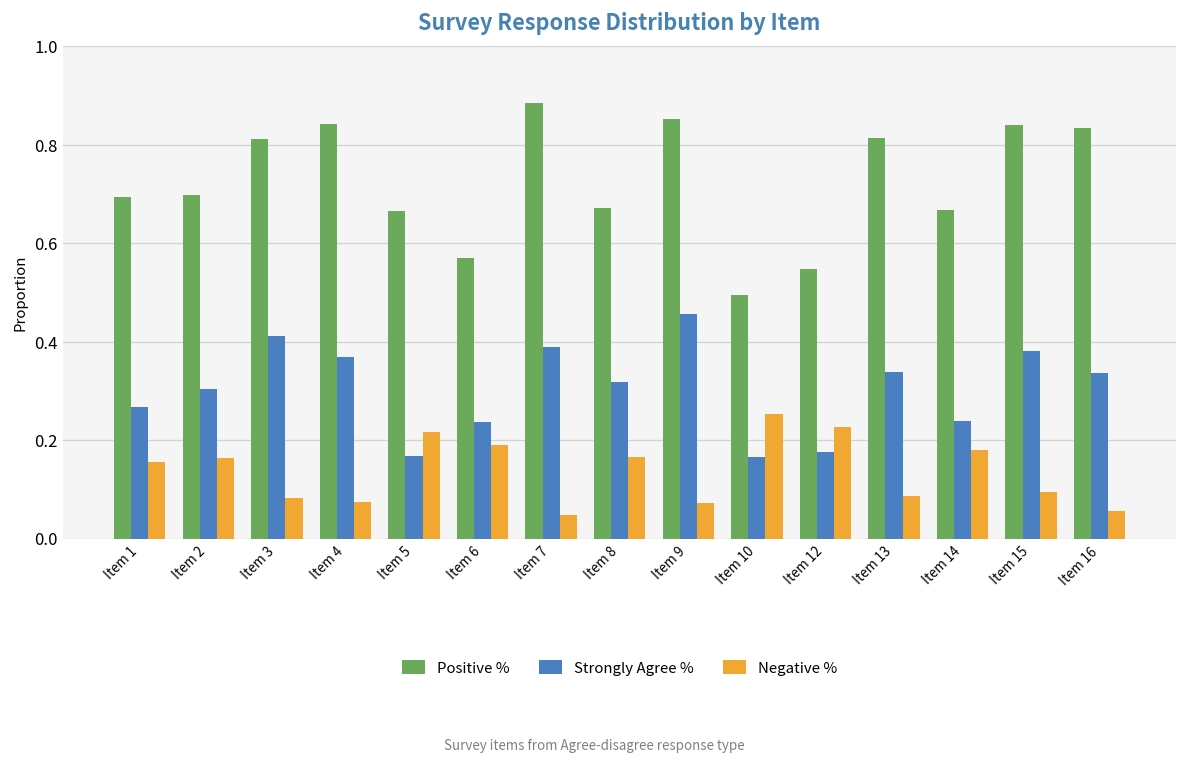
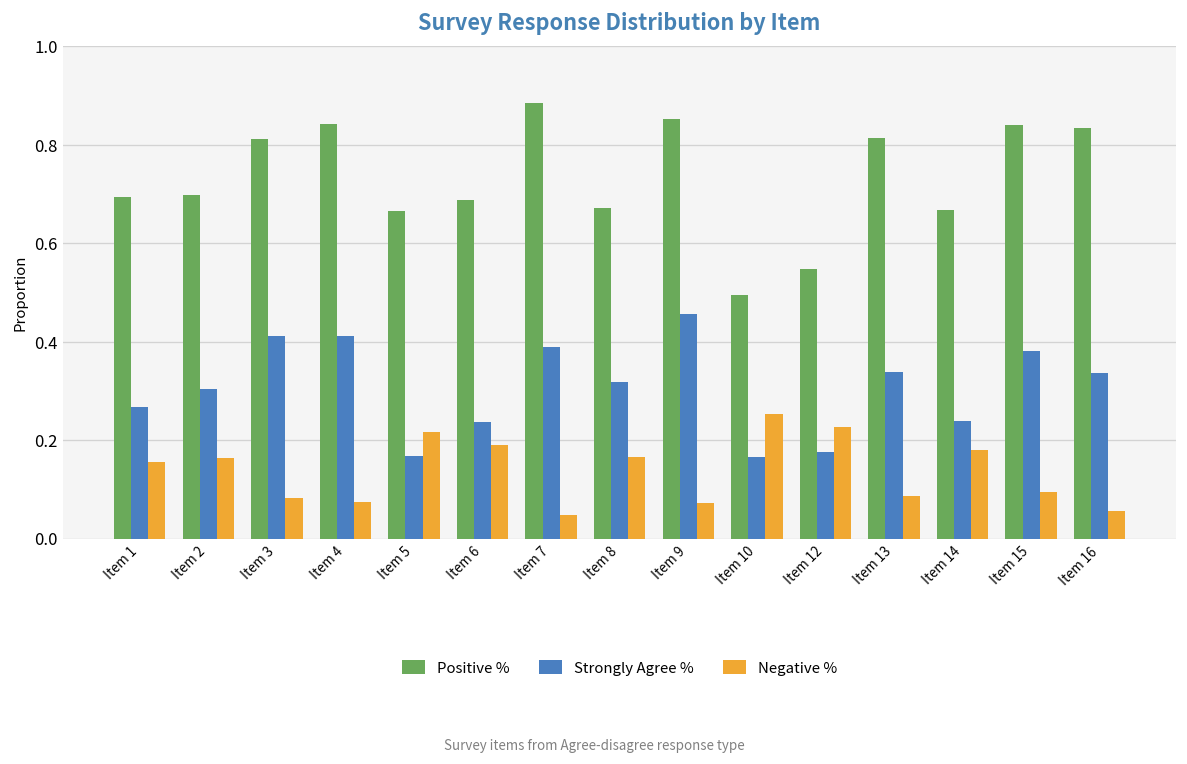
Strongly Agree %, Item 4: 0.37 -> 0.41
Positive %, Item 6: 0.57 -> 0.69
